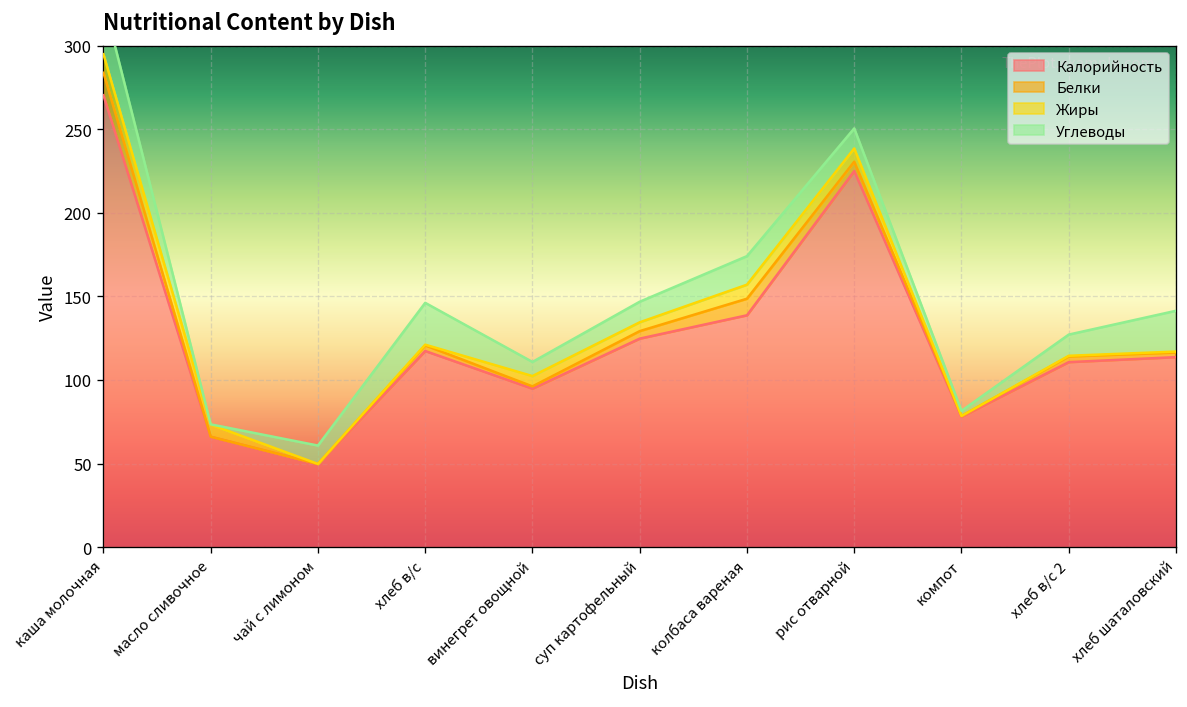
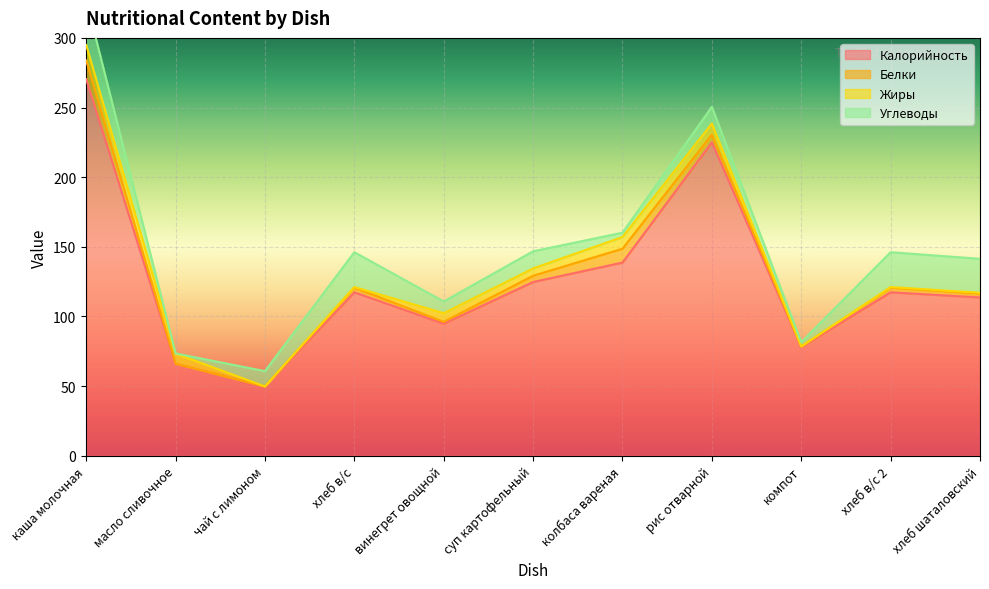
Углеводы, колбаса вареная: 17 -> 3
Калорийность, хлеб в/с 2: 111 -> 117
Углеводы, хлеб в/с 2: 13 -> 25
